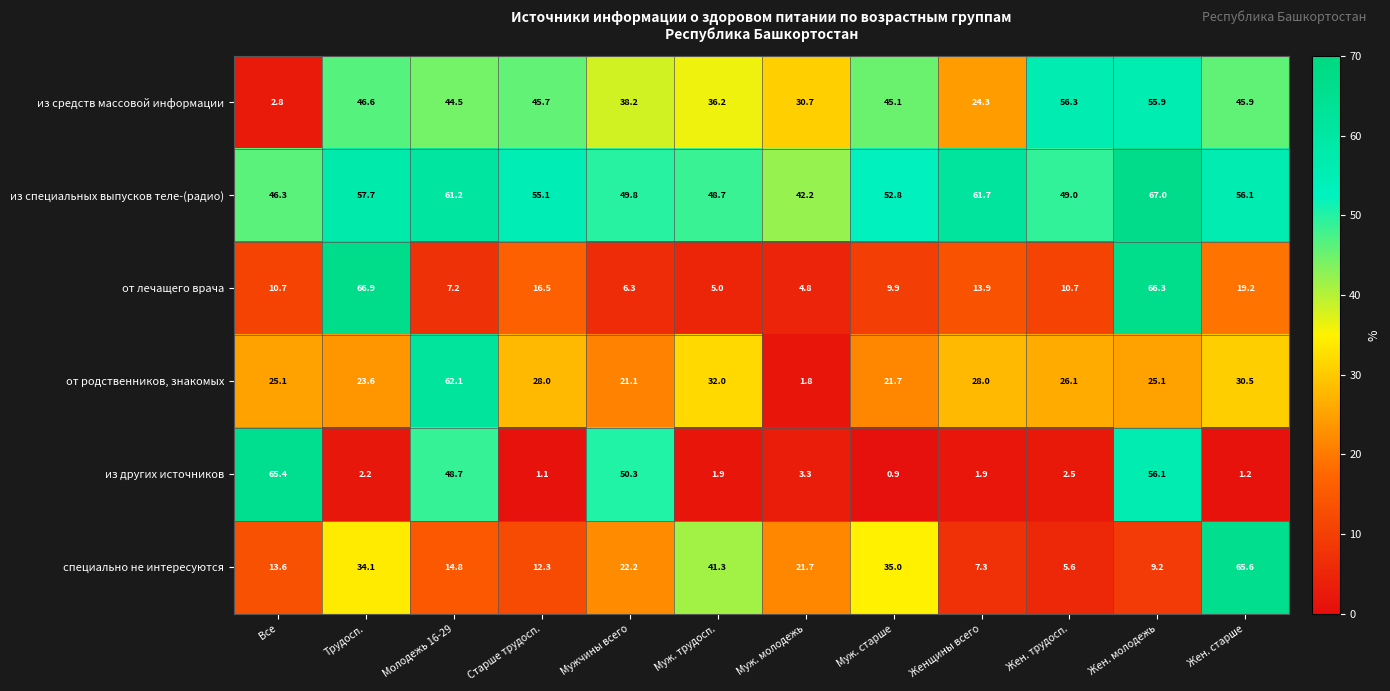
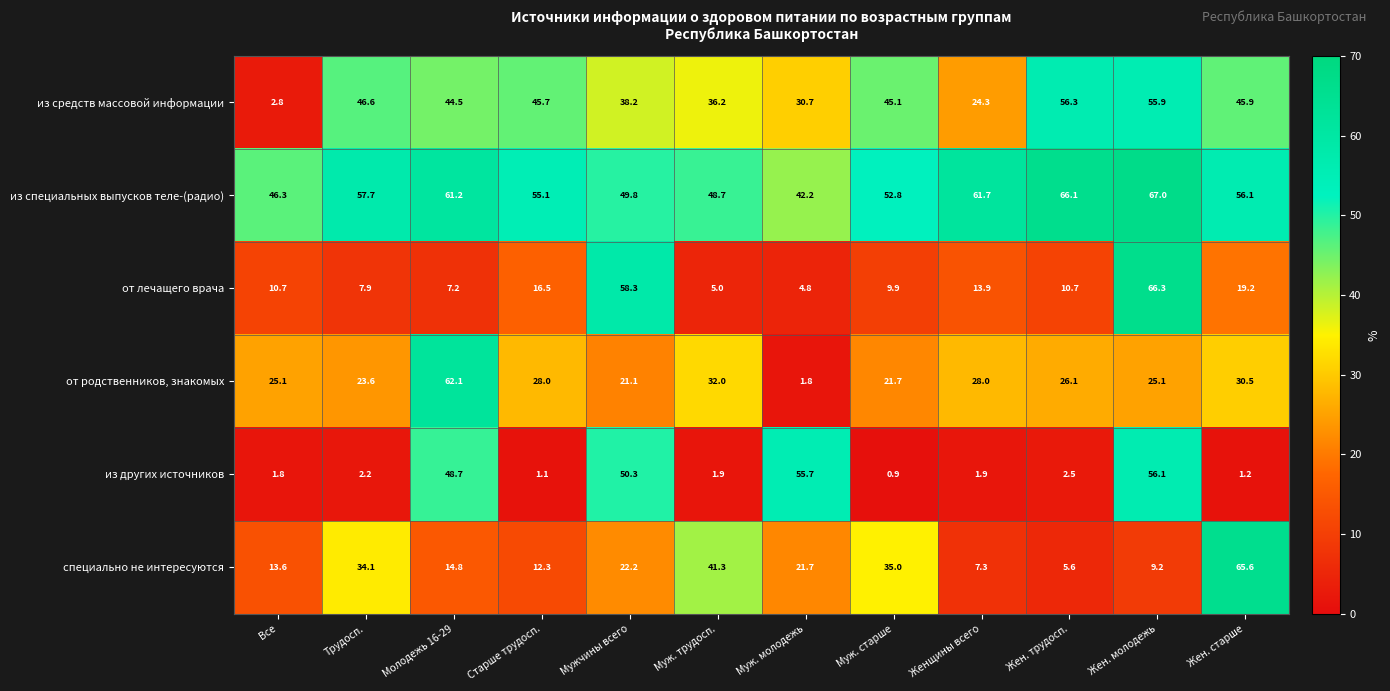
из специальных выпусков теле-(радио), Жен. трудосп.: 49.0 -> 66.1
от лечащего врача, Трудосп.: 66.9 -> 7.9
от лечащего врача, Мужчины всего: 6.3 -> 58.3
из других источников, Все: 65.4 -> 1.8
из других источников, Муж. молодежь: 3.3 -> 55.7
